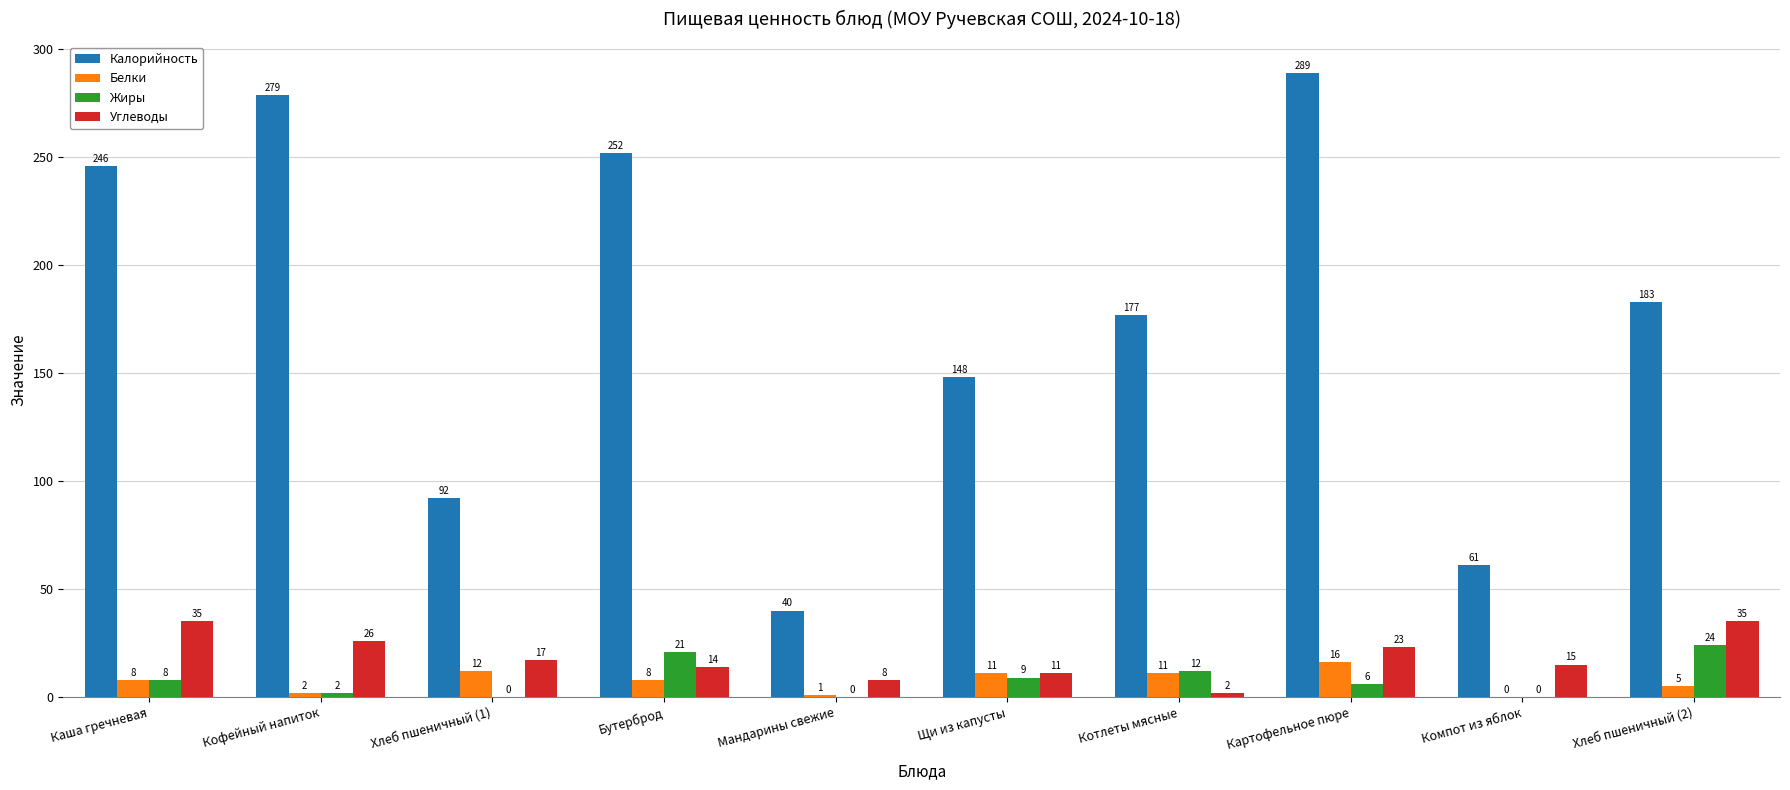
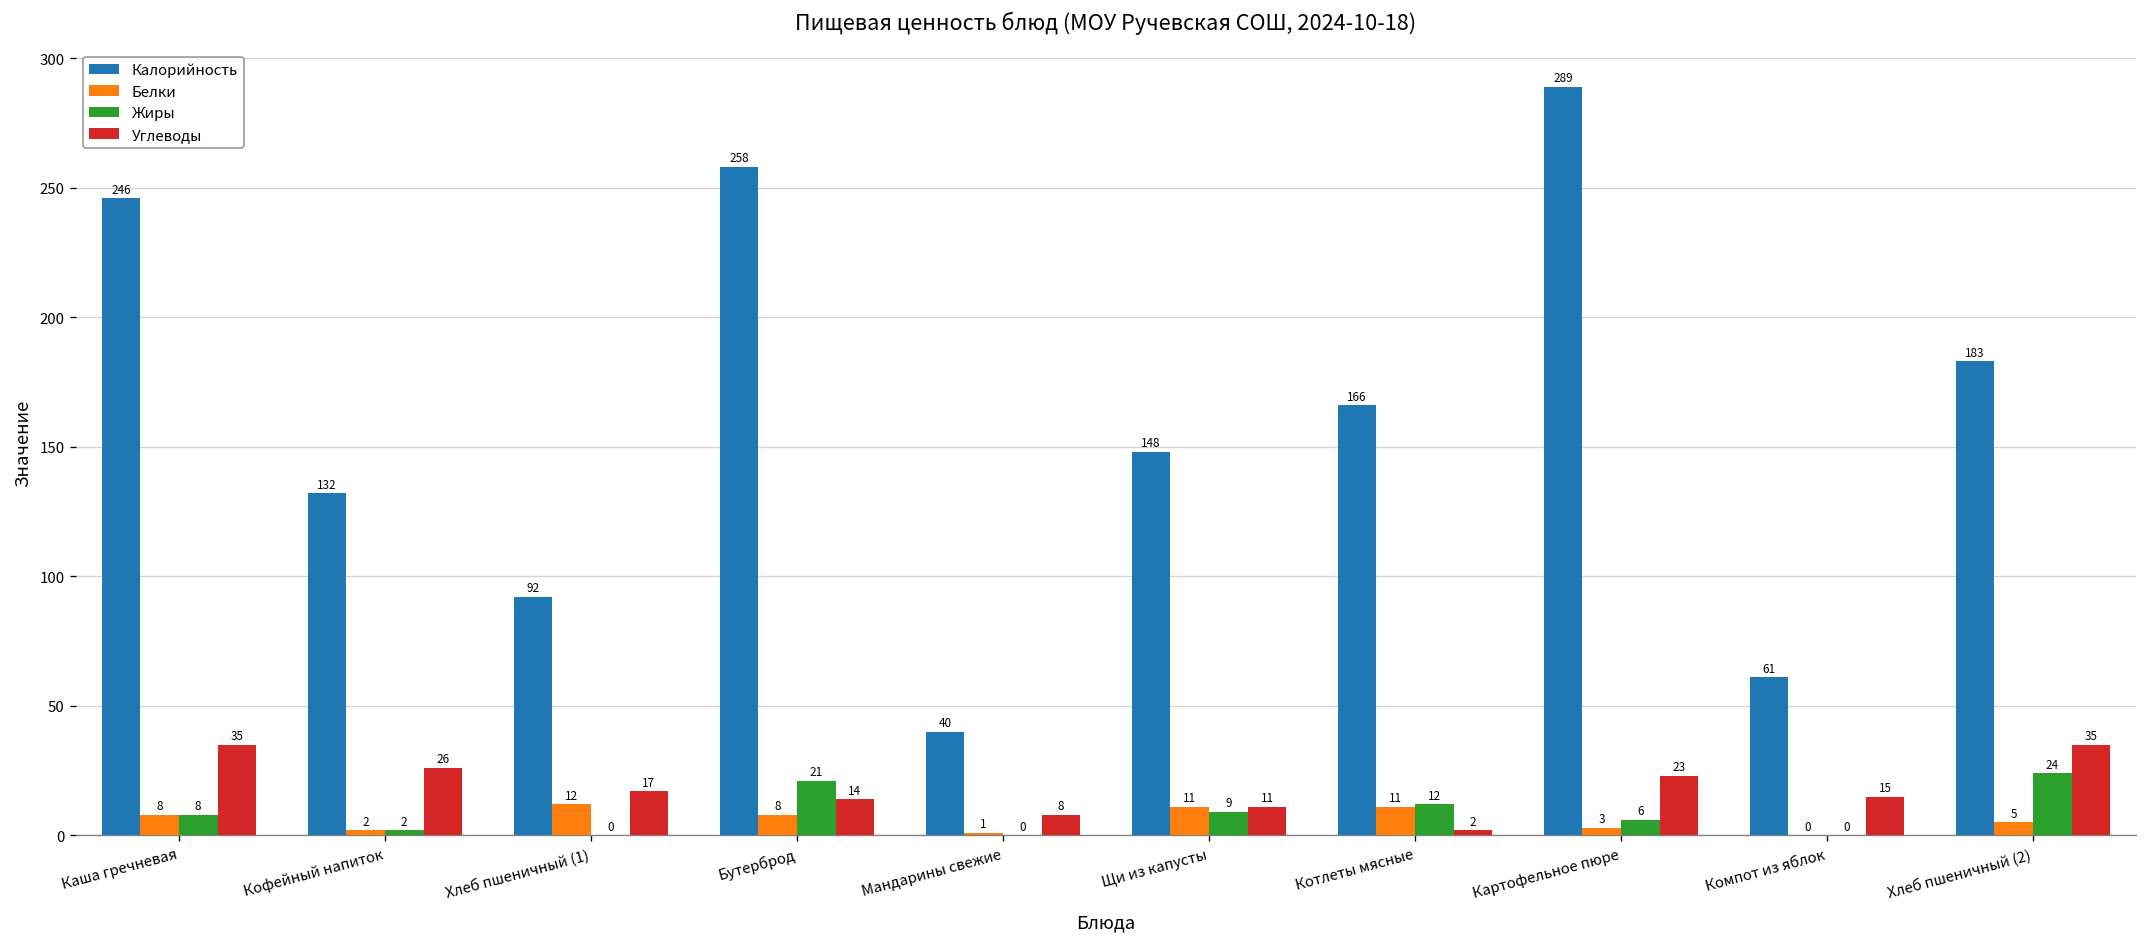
Калорийность, Кофейный напиток: 279 -> 132
Калорийность, Бутерброд: 252 -> 258
Калорийность, Котлеты мясные: 177 -> 166
Белки, Картофельное пюре: 16 -> 3
